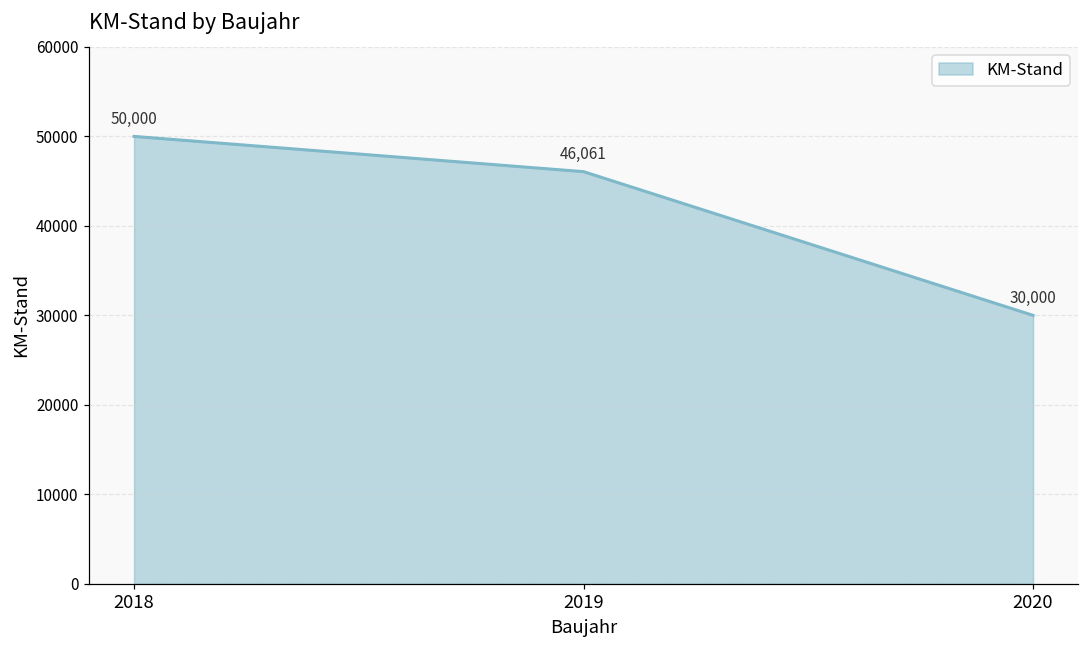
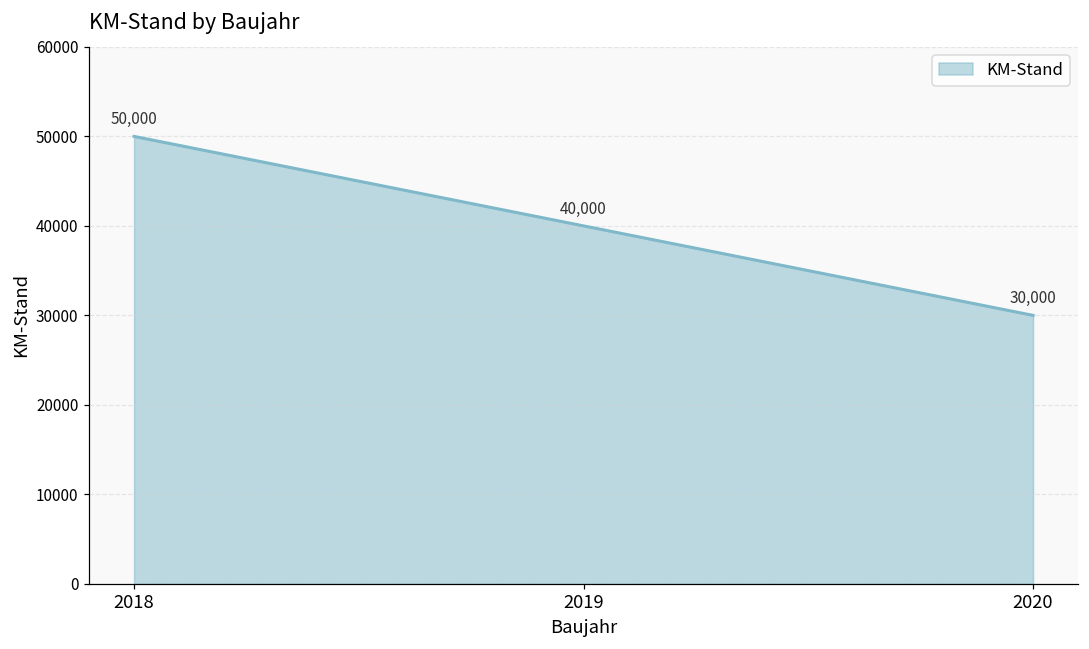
2019: 46,061 -> 40,000
